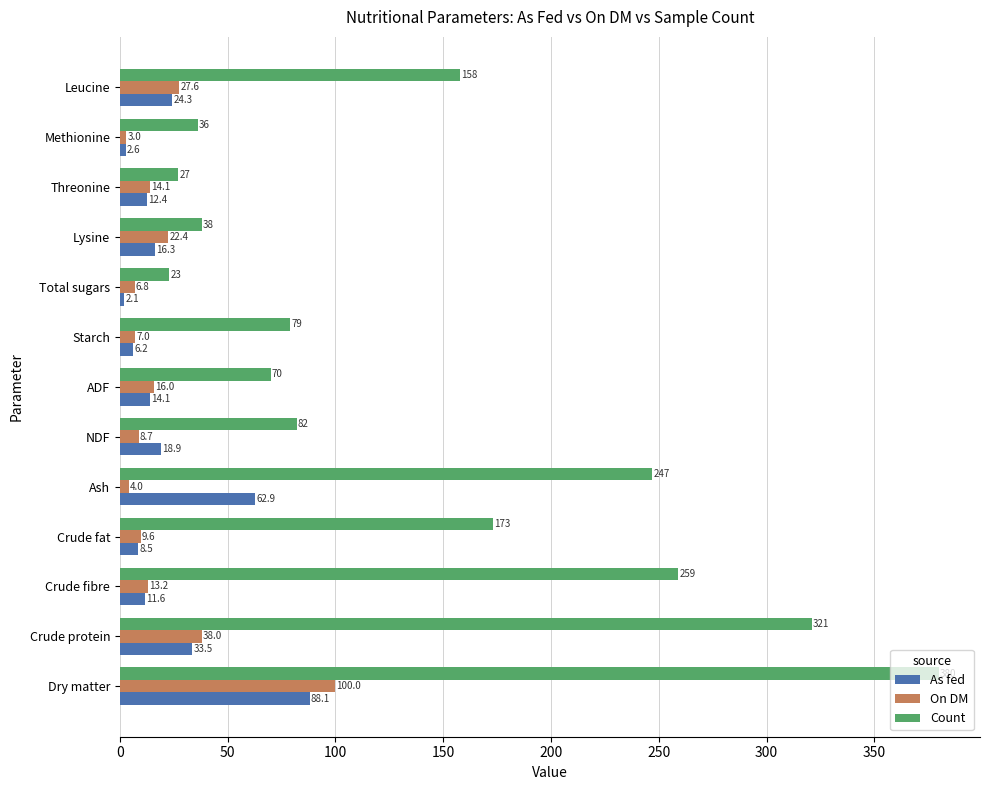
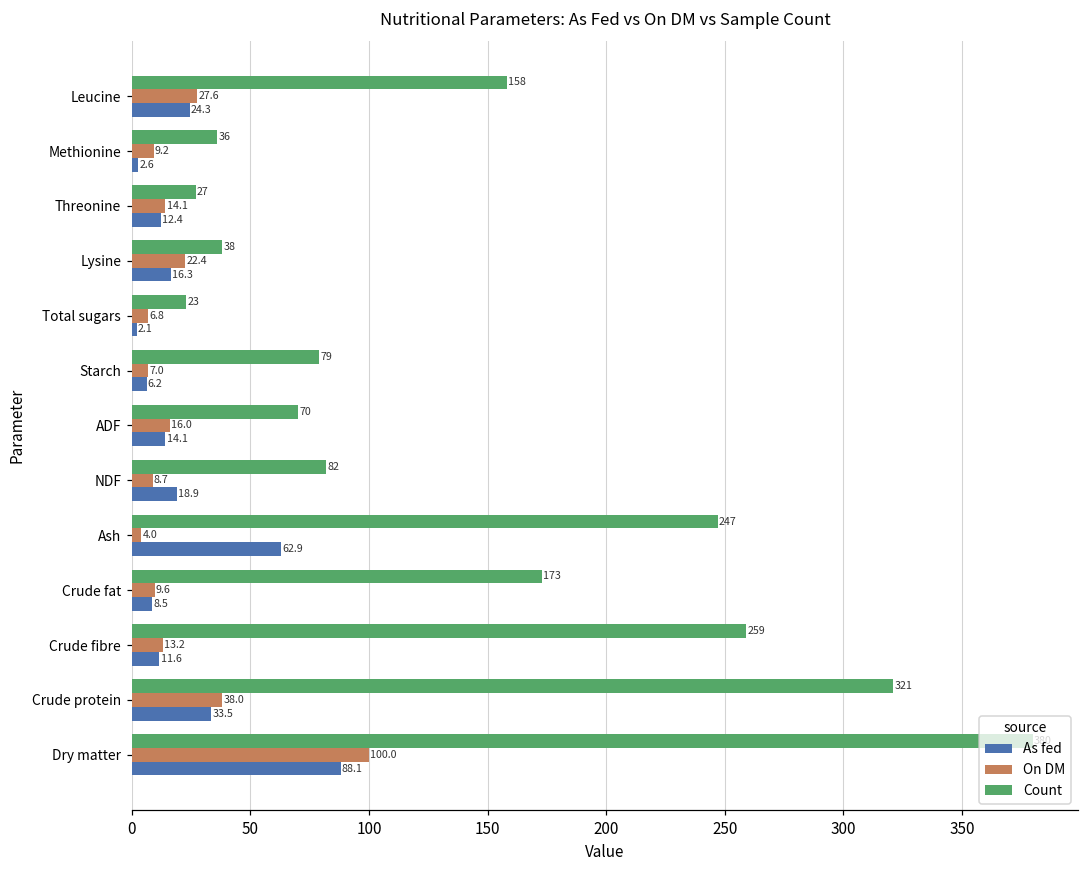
On DM, Methionine: 3.0 -> 9.2
